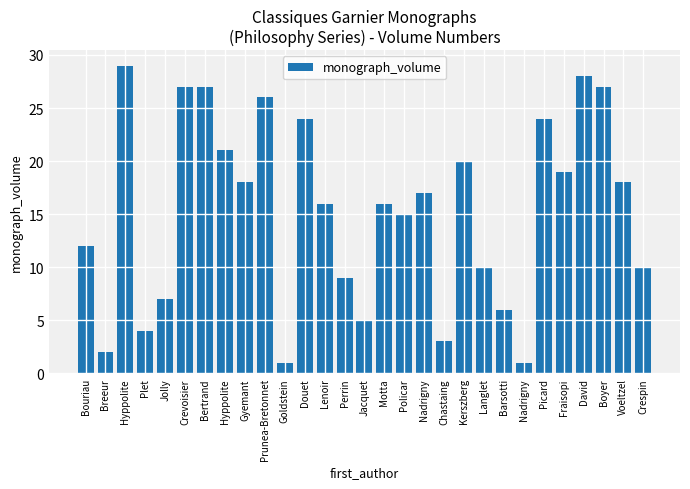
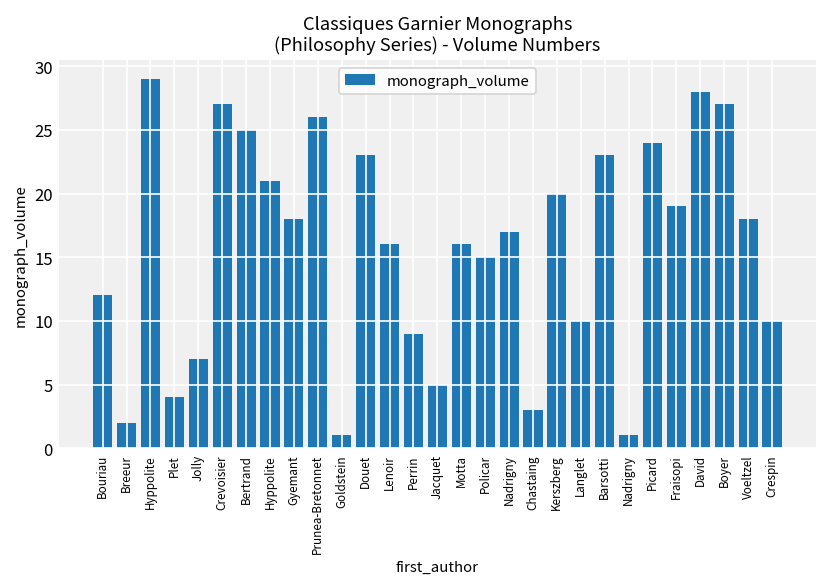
Bertrand: 27 -> 25
Douet: 24 -> 23
Barsotti: 6 -> 23
